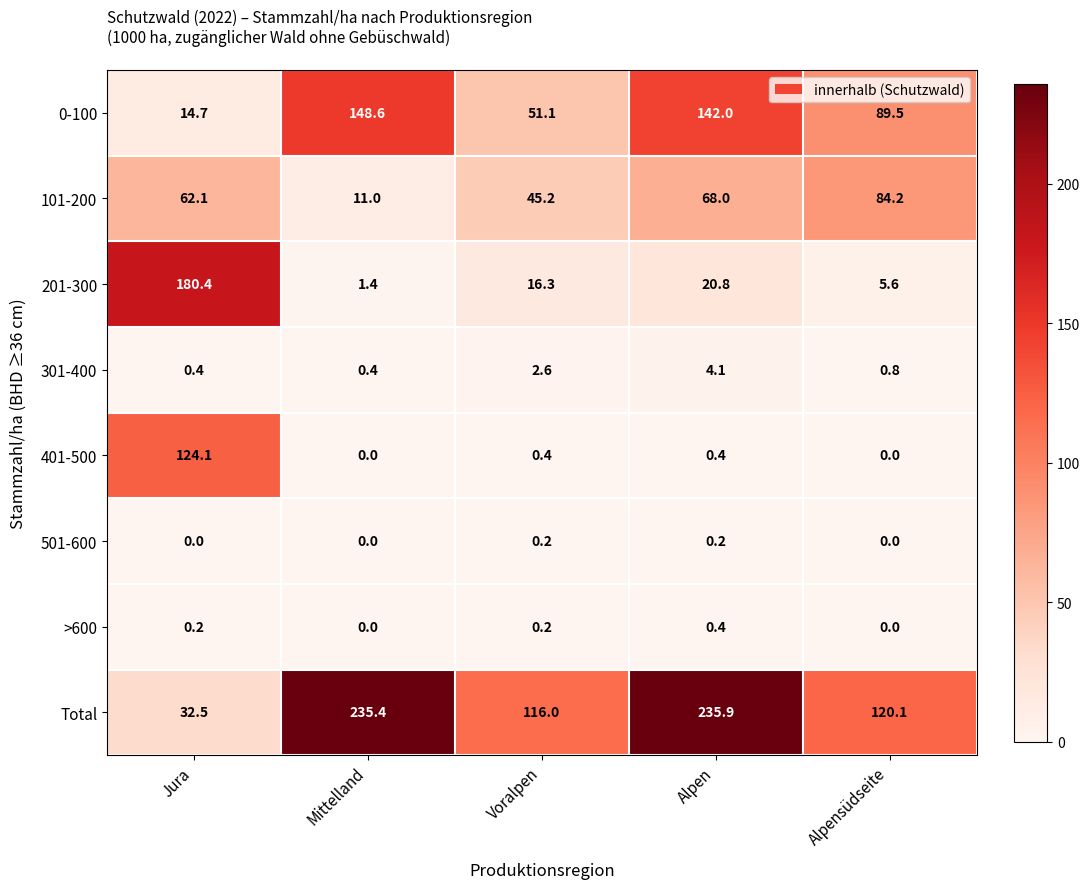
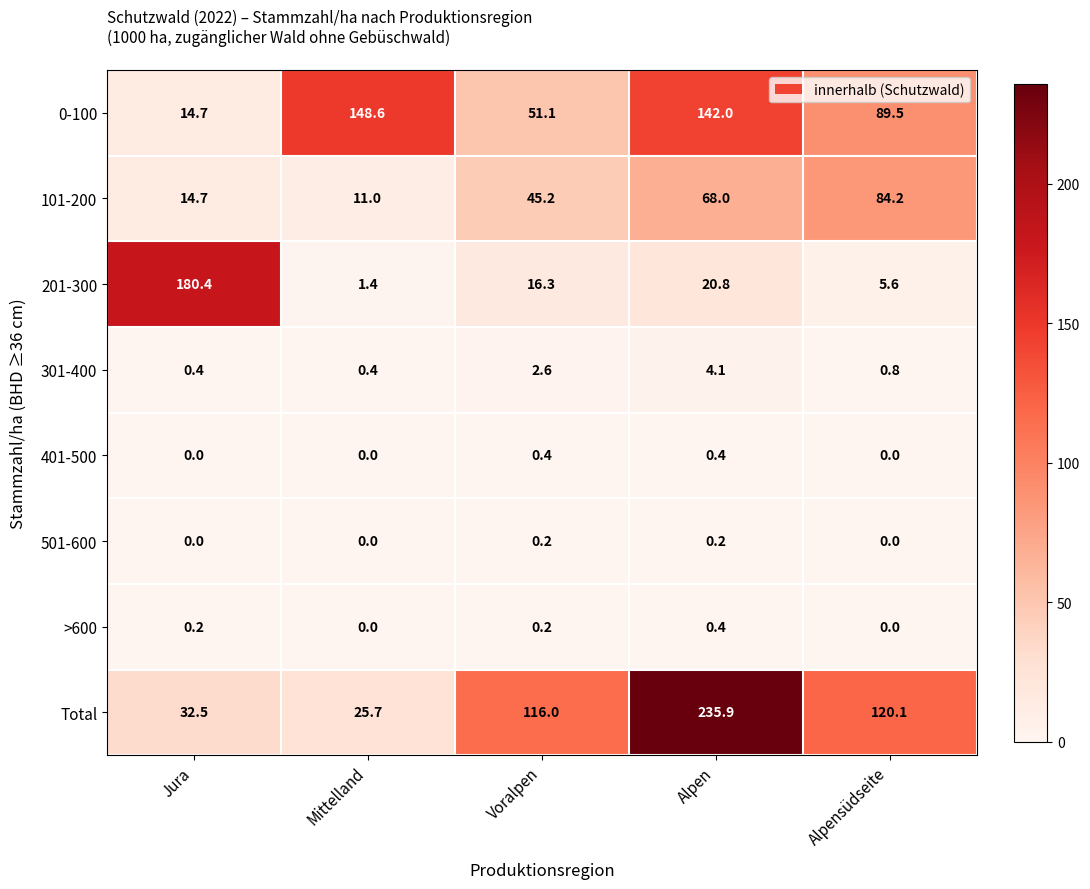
101-200, Jura: 62.1 -> 14.7
401-500, Jura: 124.1 -> 0.0
Total, Mittelland: 235.4 -> 25.7
